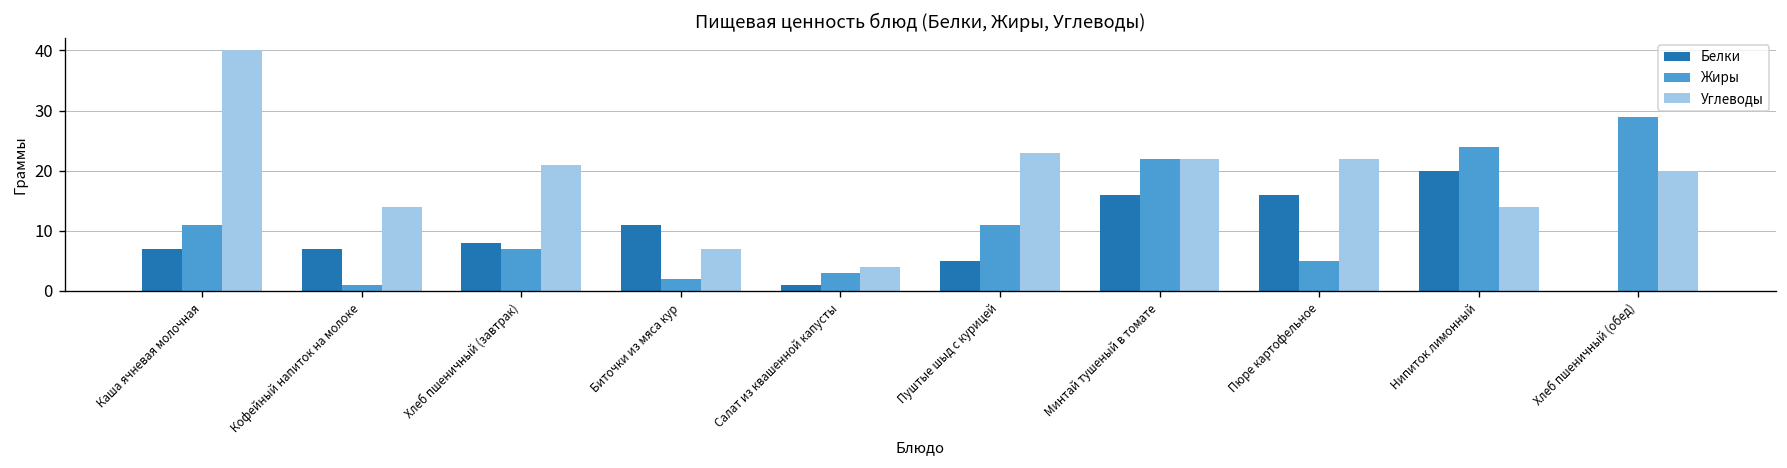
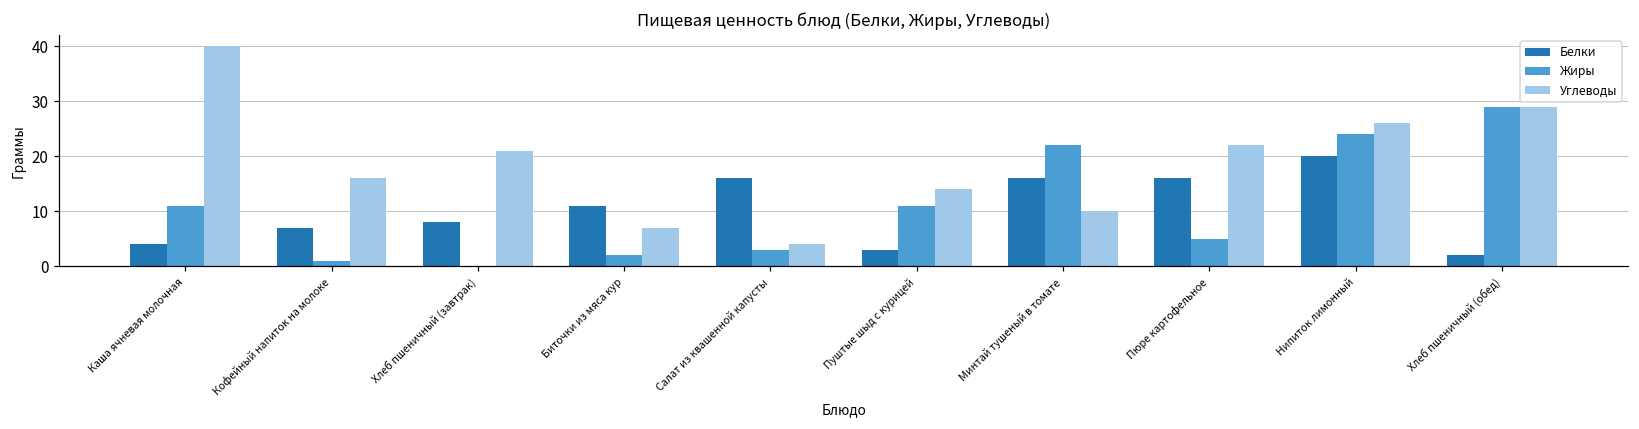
Белки, Каша ячневая молочная: 7 -> 4
Углеводы, Кофейный напиток на молоке: 14 -> 16
Жиры, Хлеб пшеничный (завтрак): 7 -> 0
Белки, Салат из квашенной капусты: 1 -> 16
Белки, Пуштые шыд с курицей: 5 -> 3
Углеводы, Пуштые шыд с курицей: 23 -> 14
Углеводы, Минтай тушеный в томате: 22 -> 10
Углеводы, Нипиток лимонный: 14 -> 26
Белки, Хлеб пшеничный (обед): 0 -> 2
Углеводы, Хлеб пшеничный (обед): 20 -> 29
